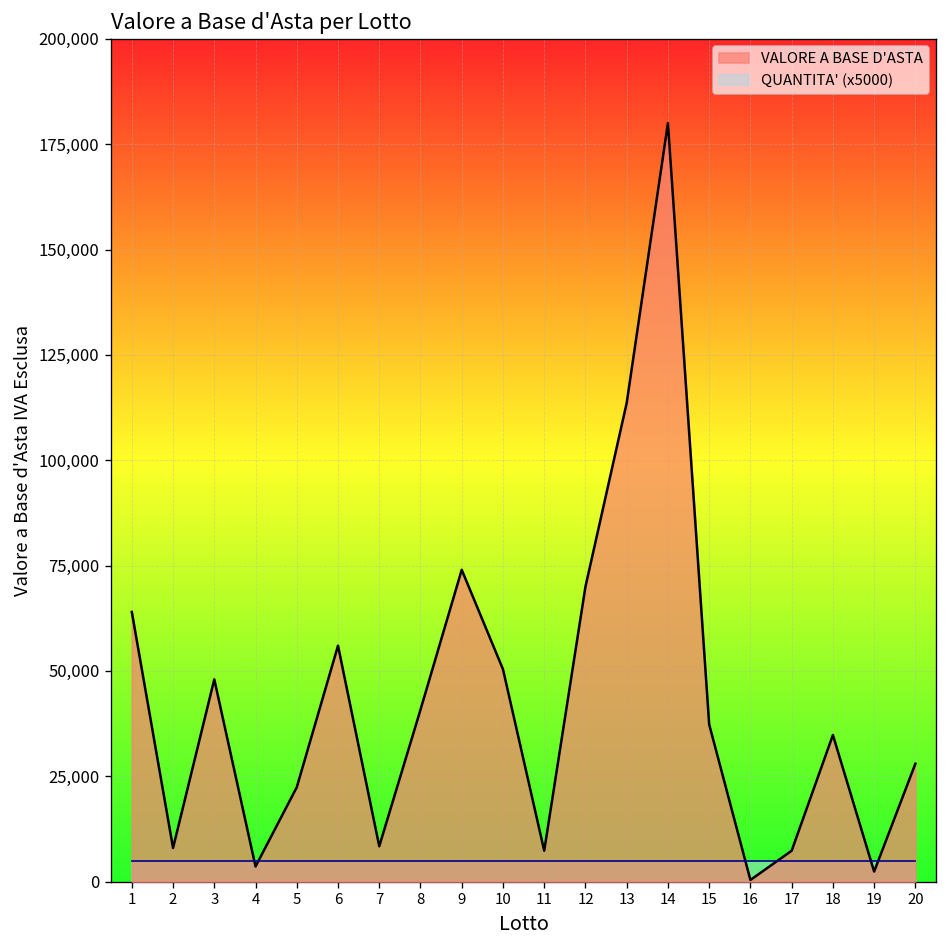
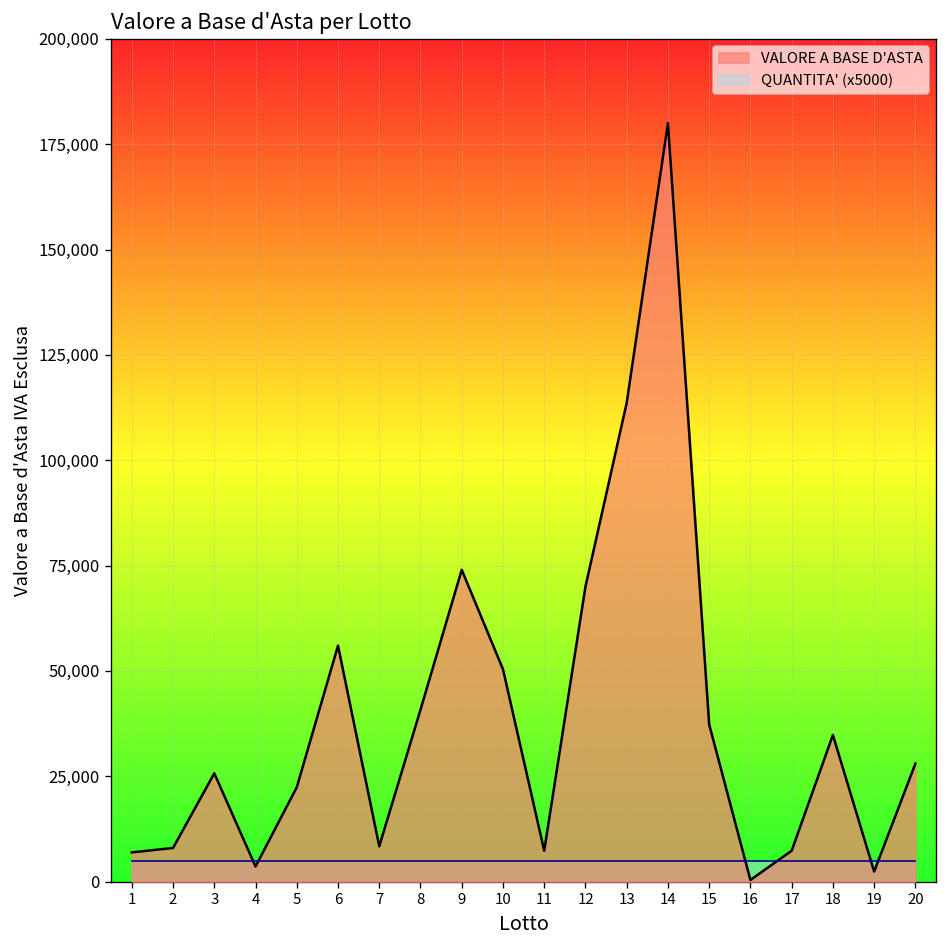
VALORE A BASE D'ASTA, 1: 64,000 -> 7,000
VALORE A BASE D'ASTA, 3: 48,000 -> 26,000
